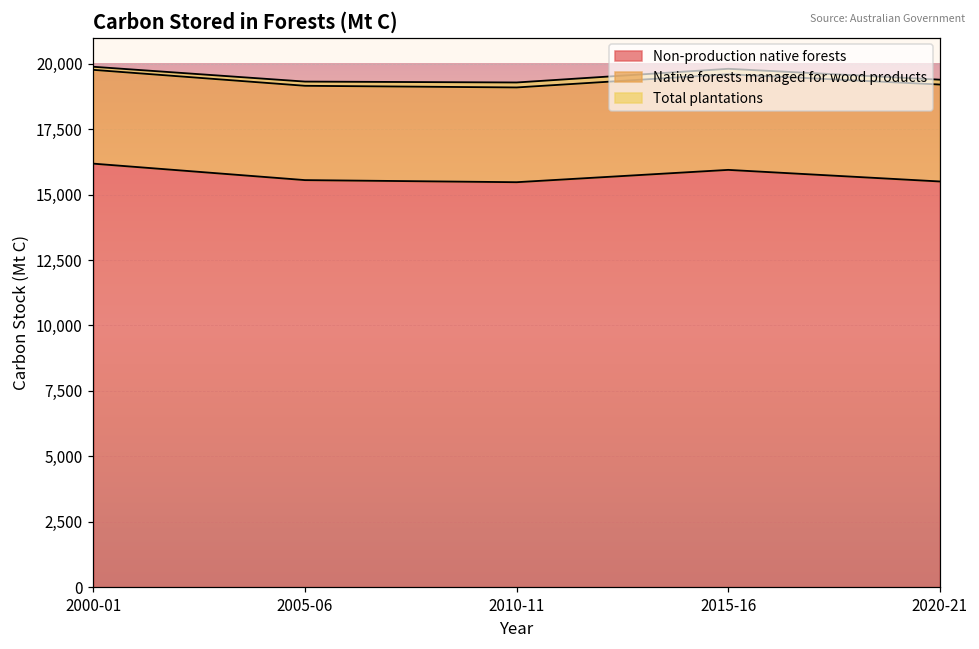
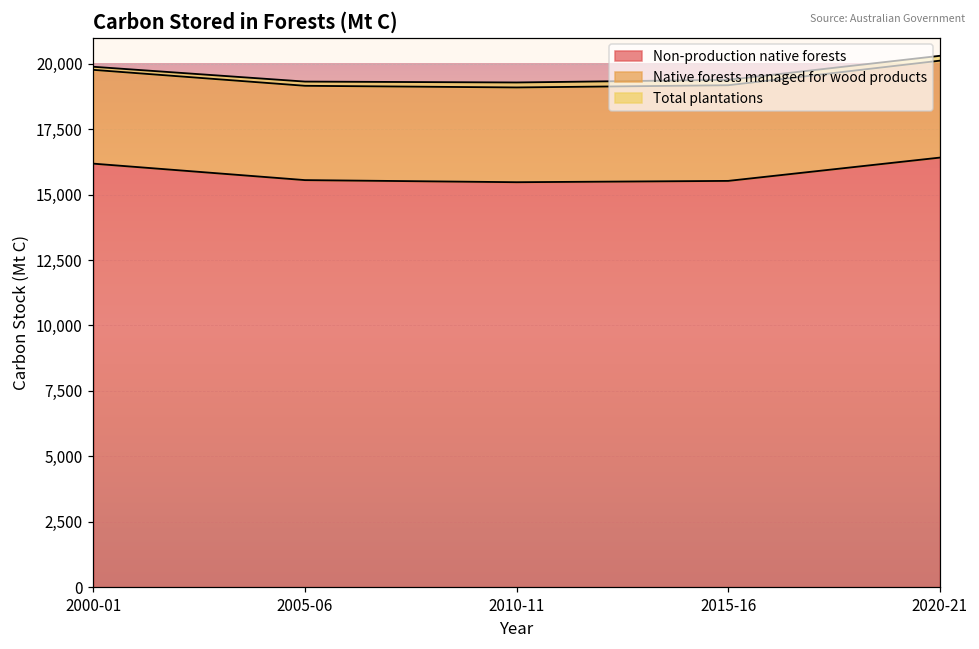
Non-production native forests, 2015-16: 15,900 -> 15,500
Non-production native forests, 2020-21: 15,500 -> 16,400
